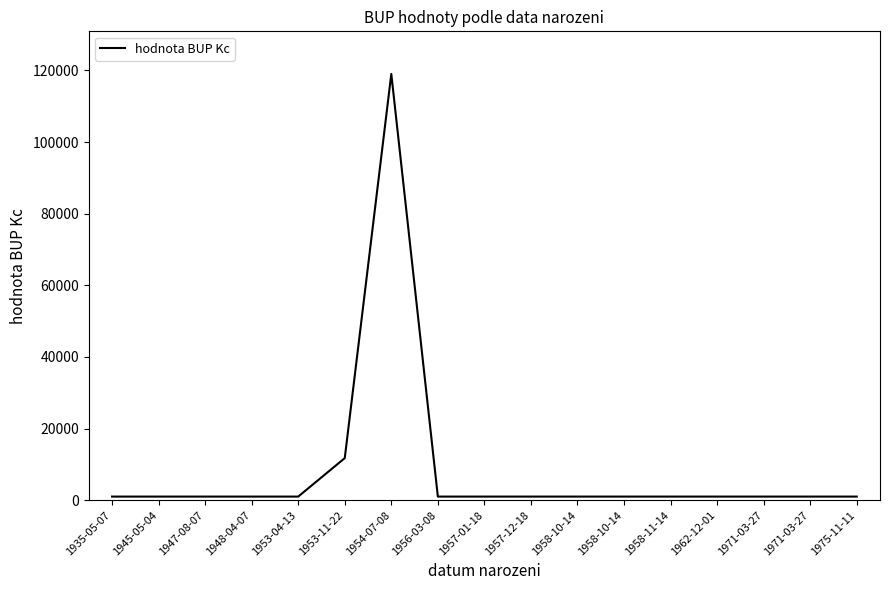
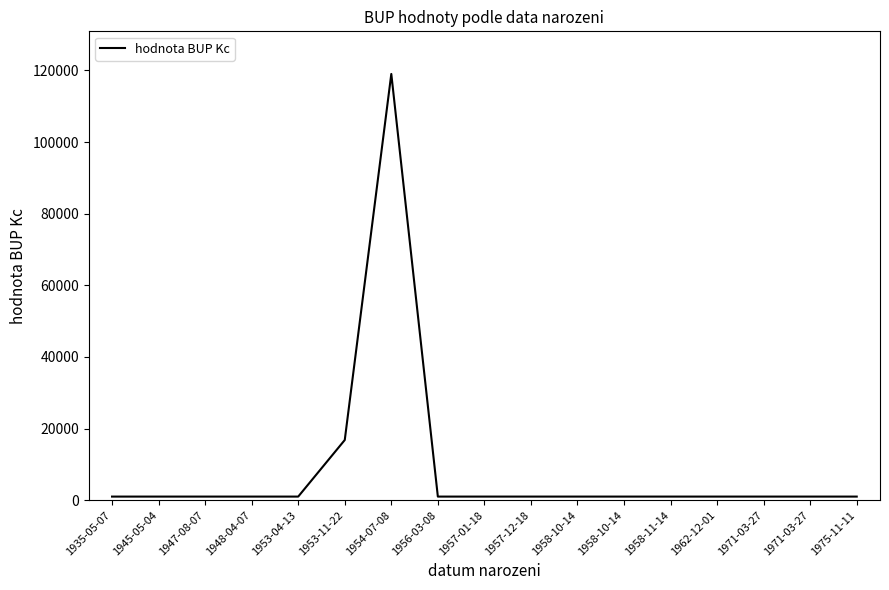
1953-11-22: 12000 -> 17000
